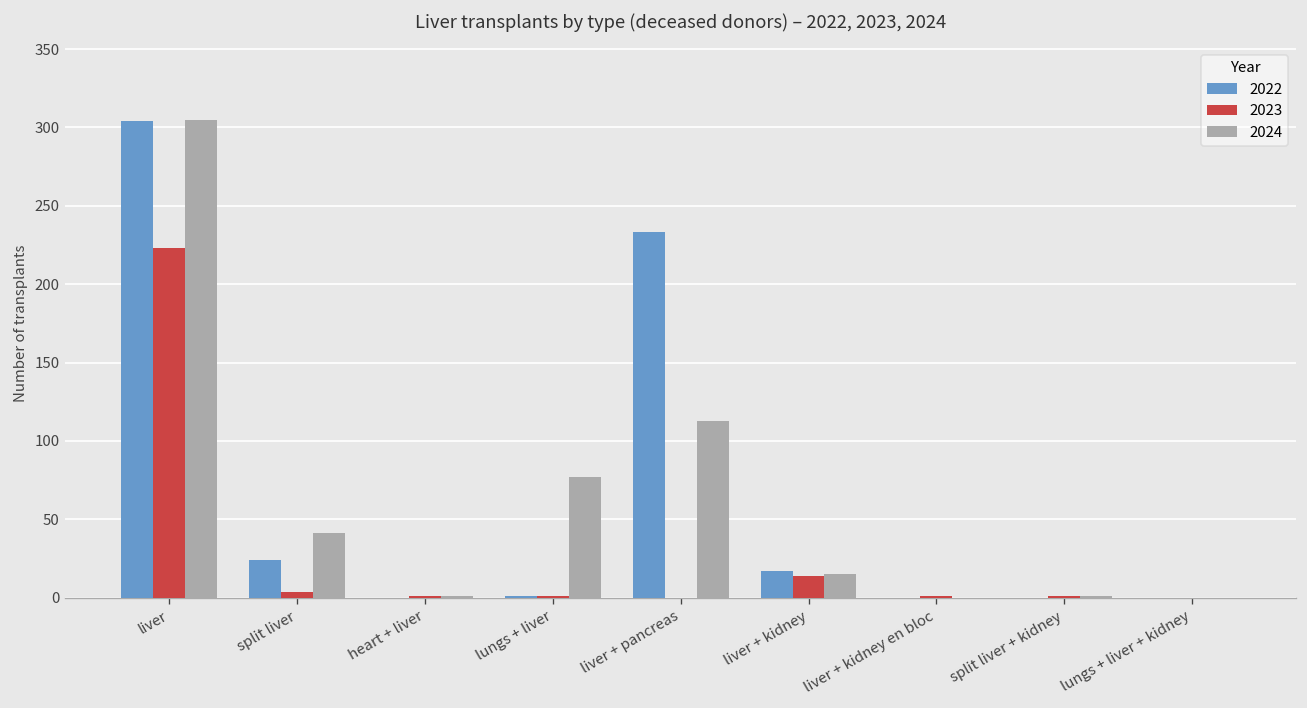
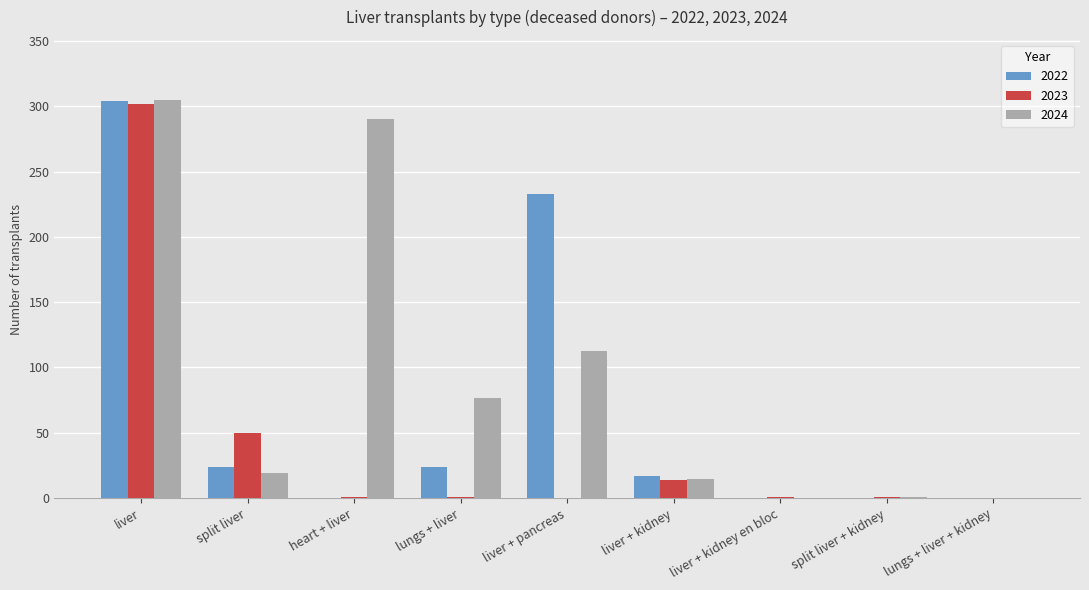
2023, liver: 223 -> 302
2023, split liver: 4 -> 50
2024, split liver: 41 -> 19
2024, heart + liver: 1 -> 290
2022, lungs + liver: 1 -> 24
